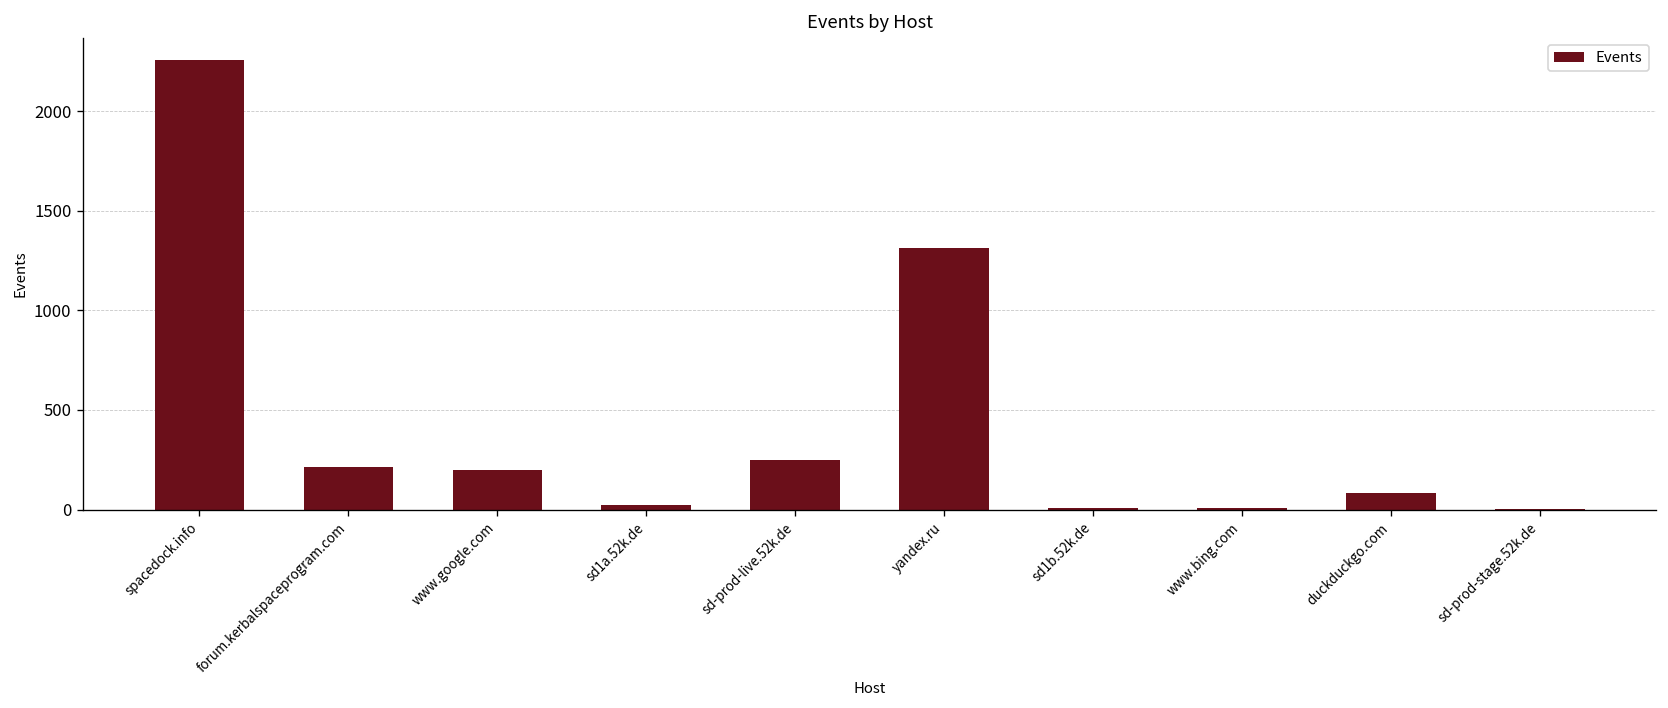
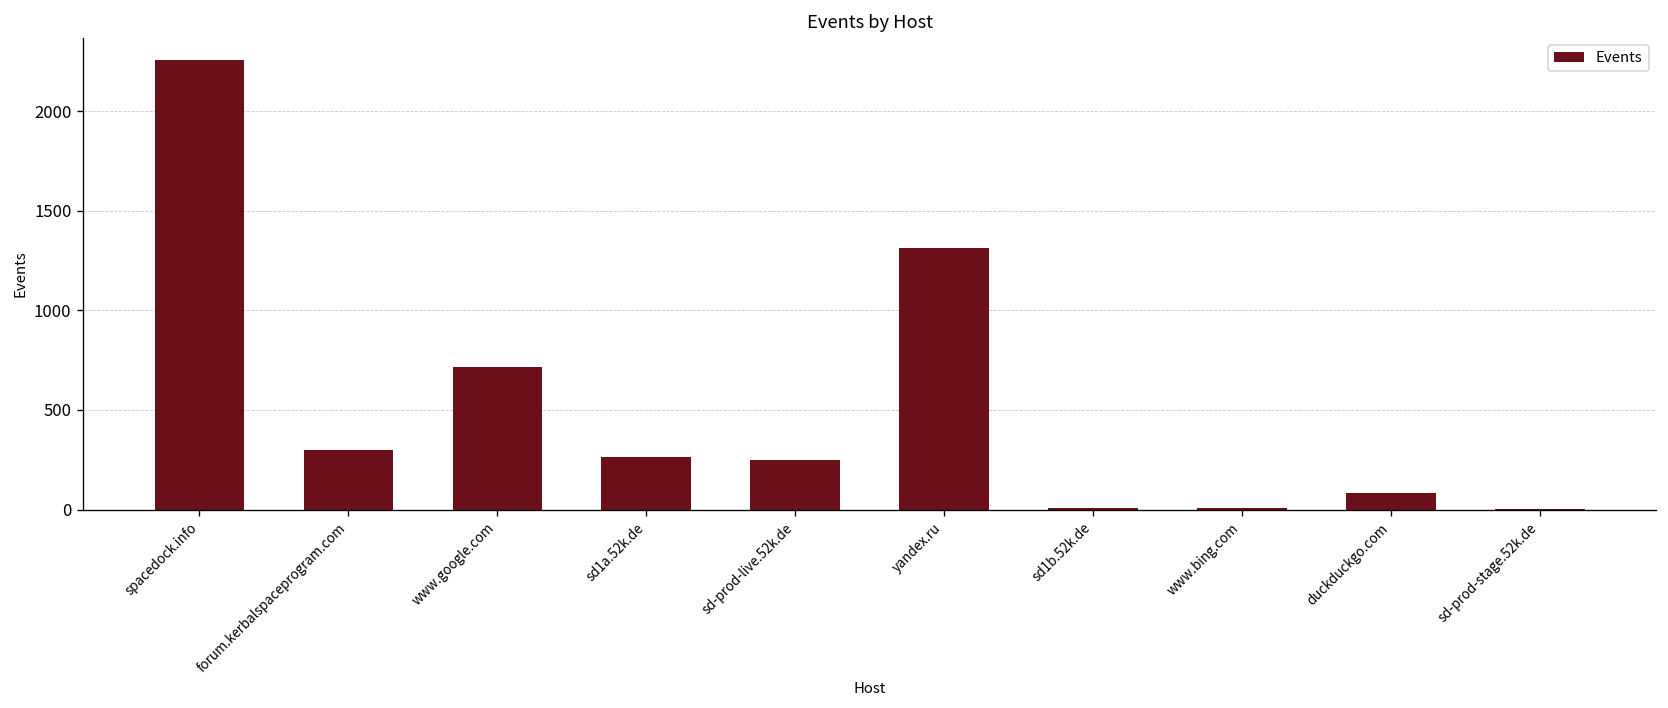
forum.kerbalspaceprogram.com: 210 -> 300
www.google.com: 200 -> 720
sd1a.52k.de: 20 -> 260
